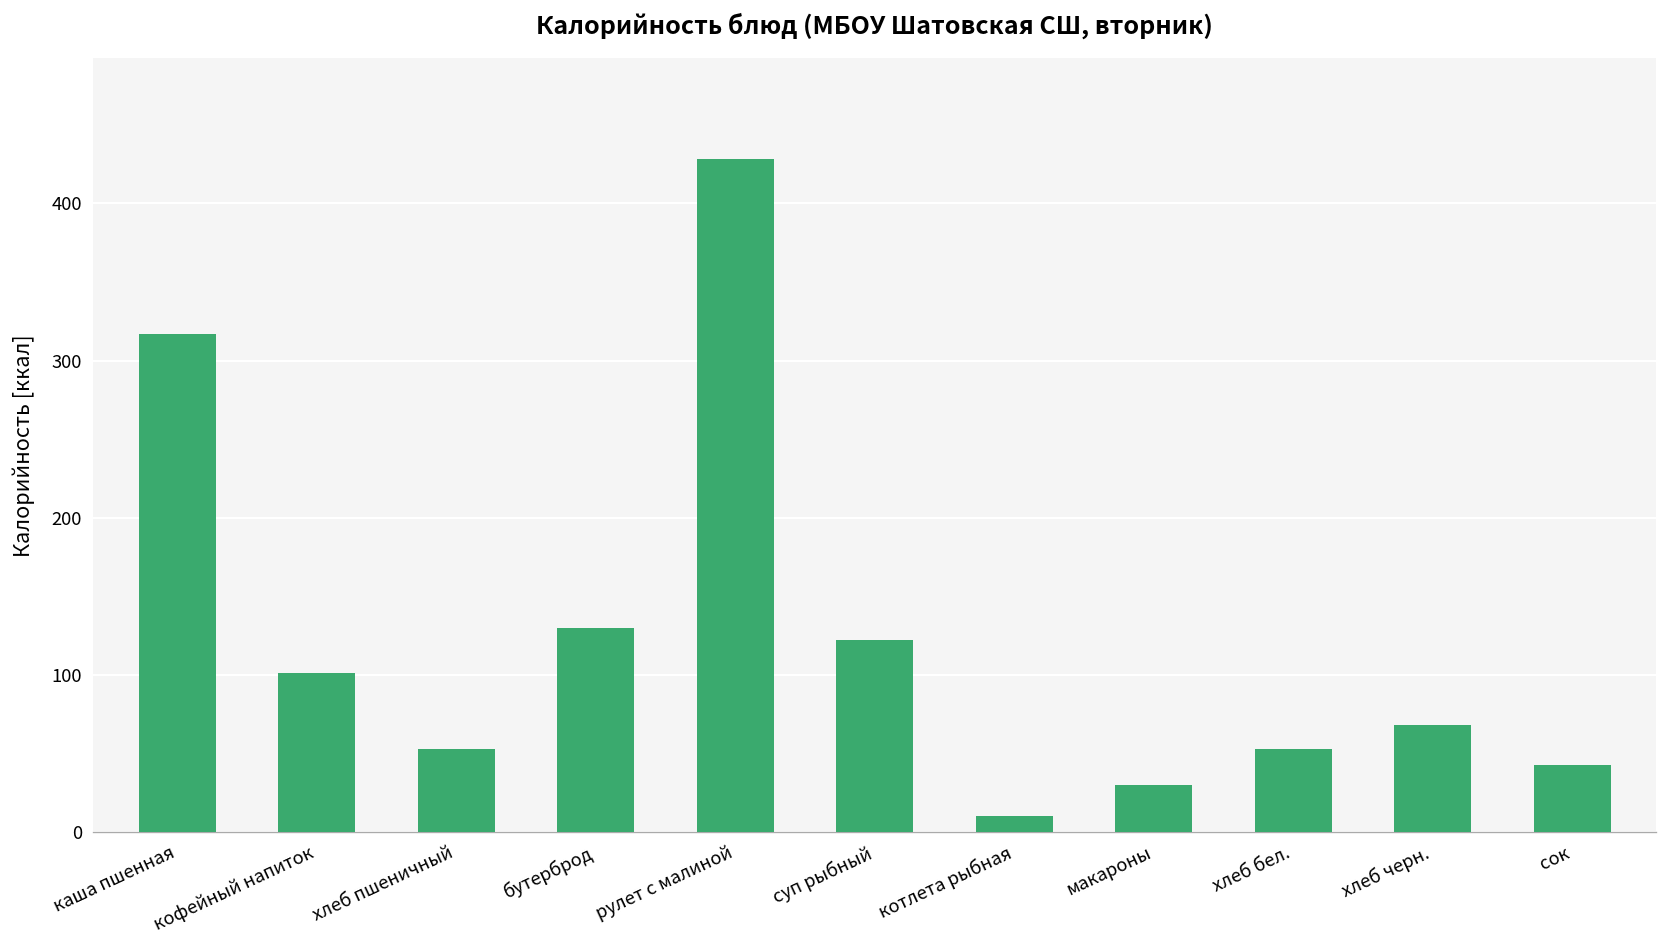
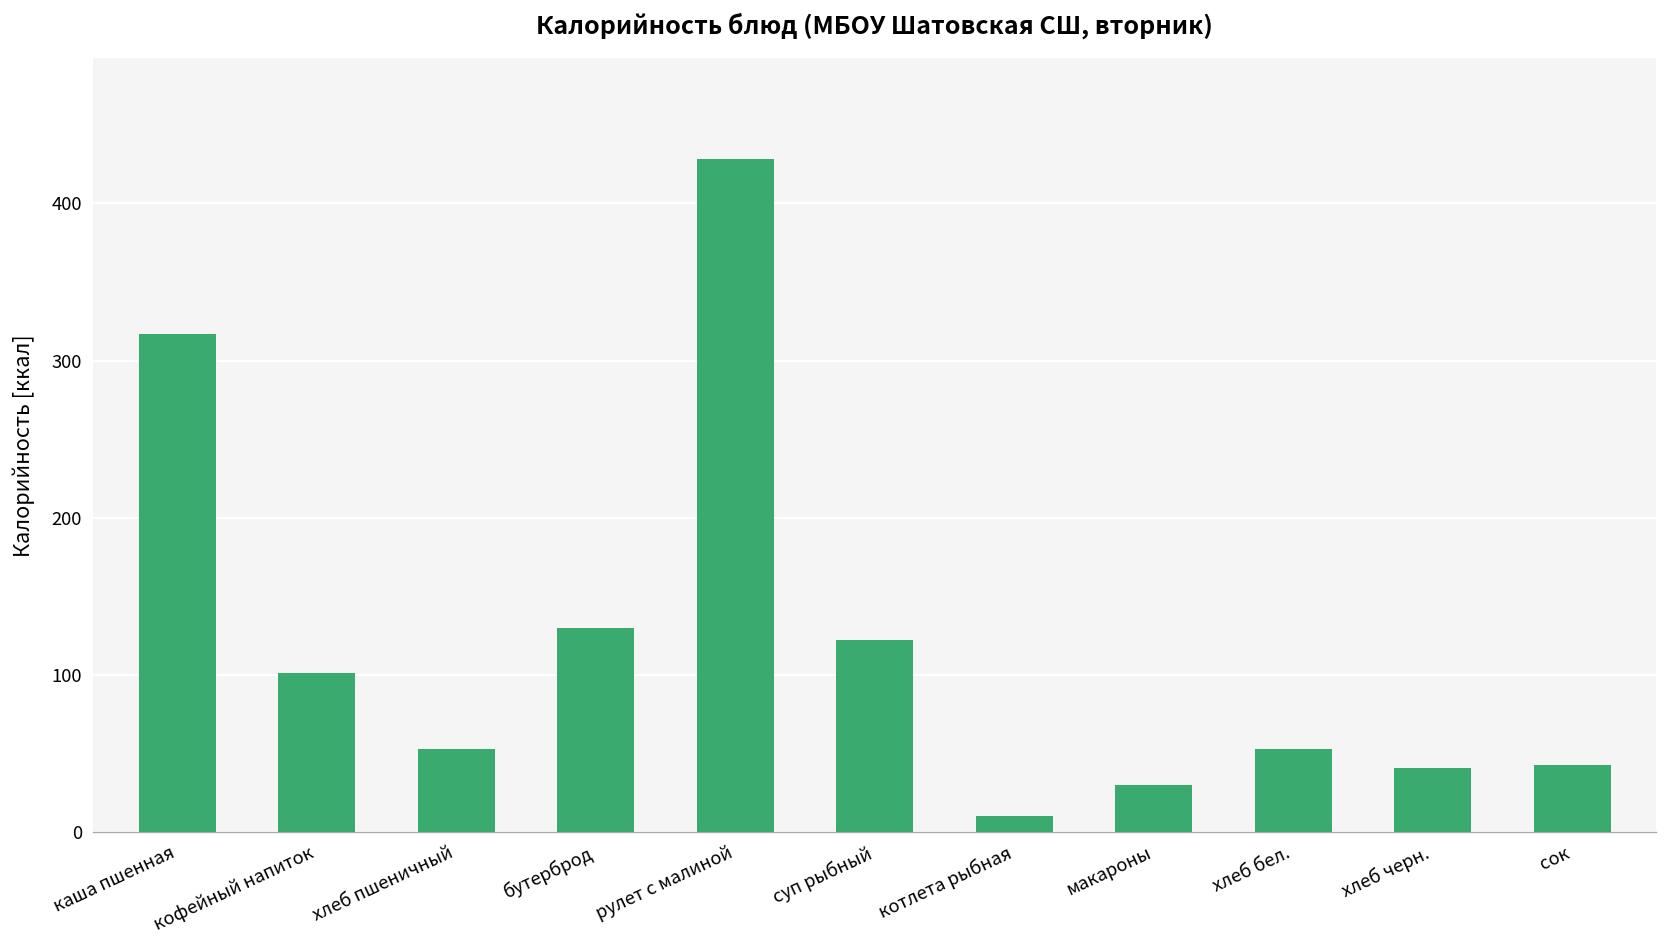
хлеб черн.: 68 -> 41
